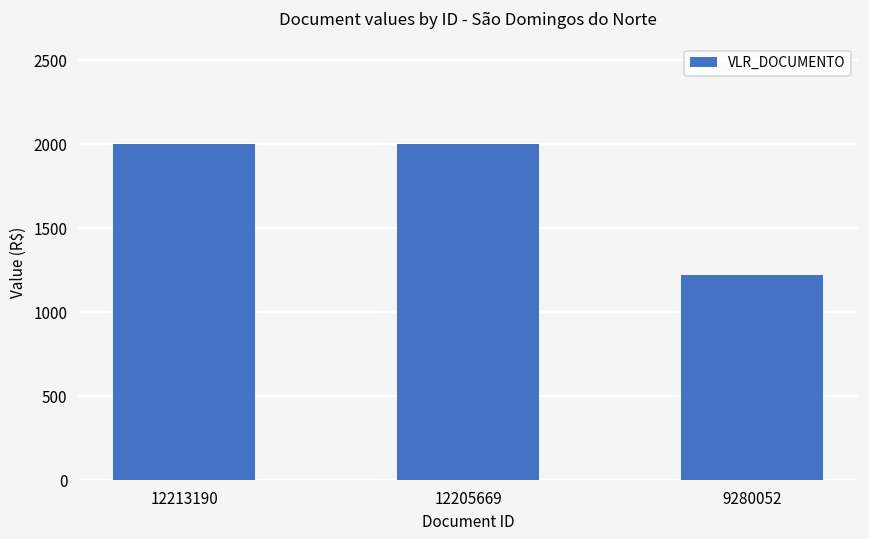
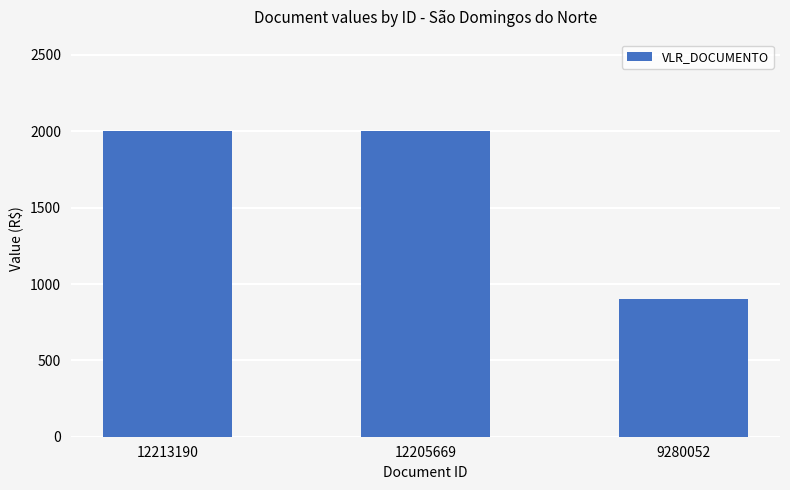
9280052: 1220 -> 900
